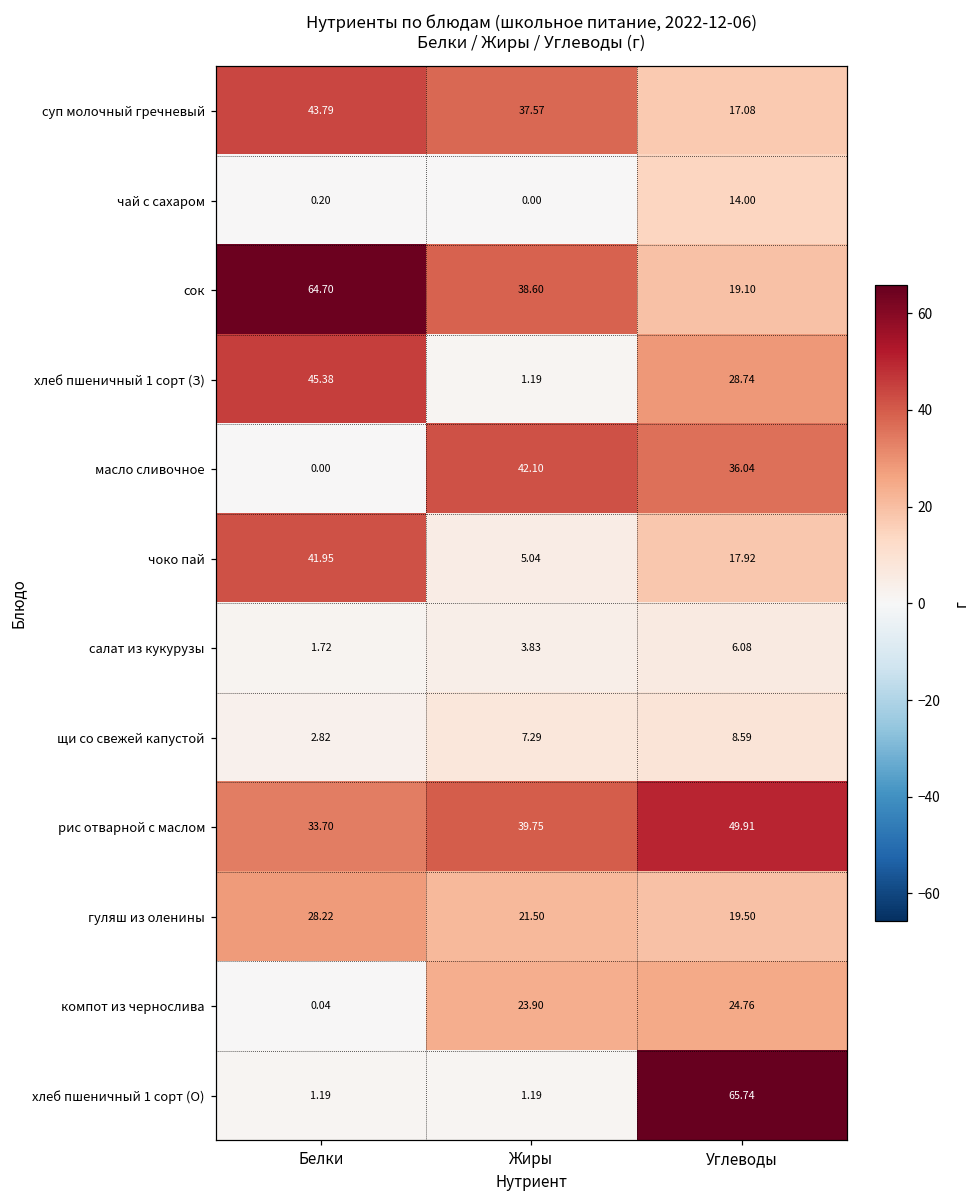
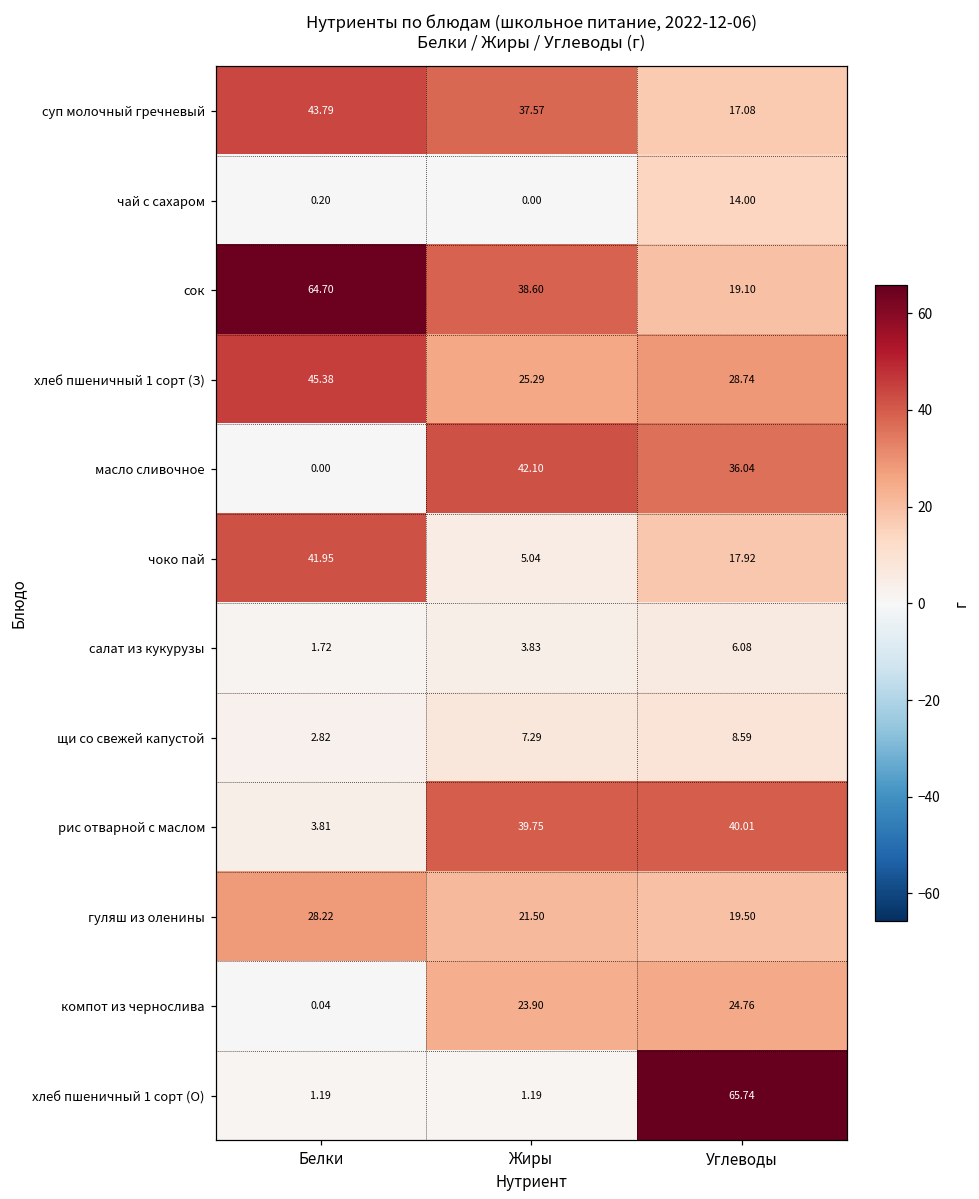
хлеб пшеничный 1 сорт (З), Жиры: 1.19 -> 25.29
рис отварной с маслом, Белки: 33.70 -> 3.81
рис отварной с маслом, Углеводы: 49.91 -> 40.01
